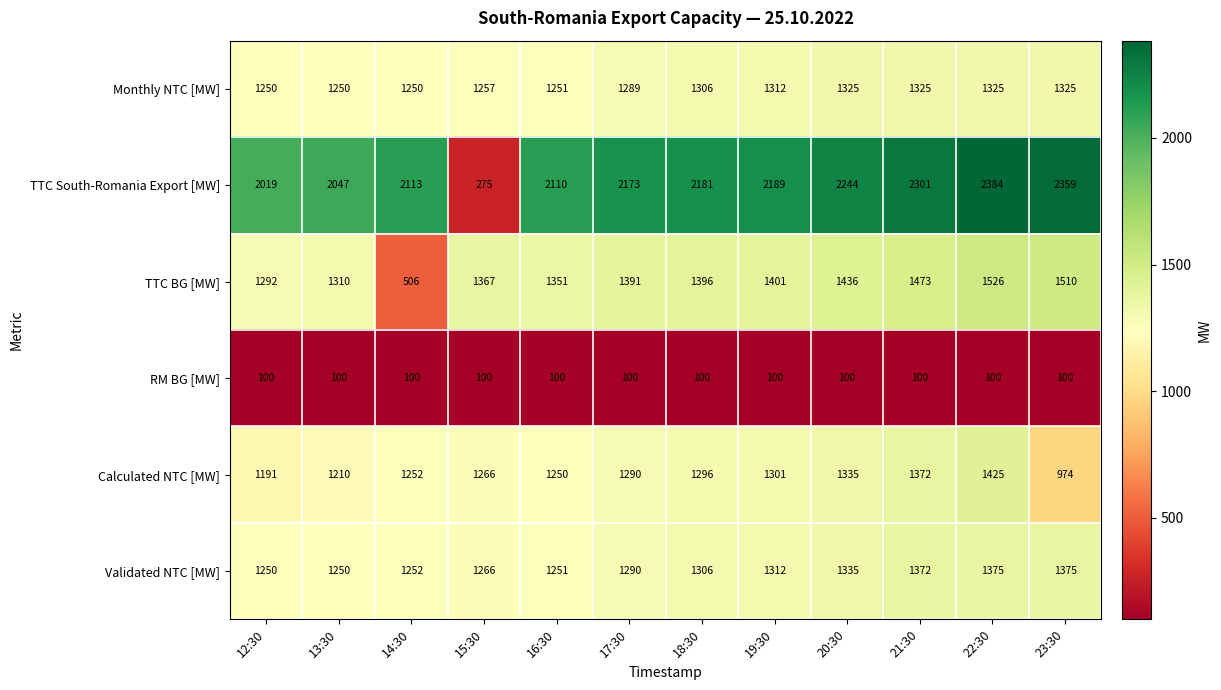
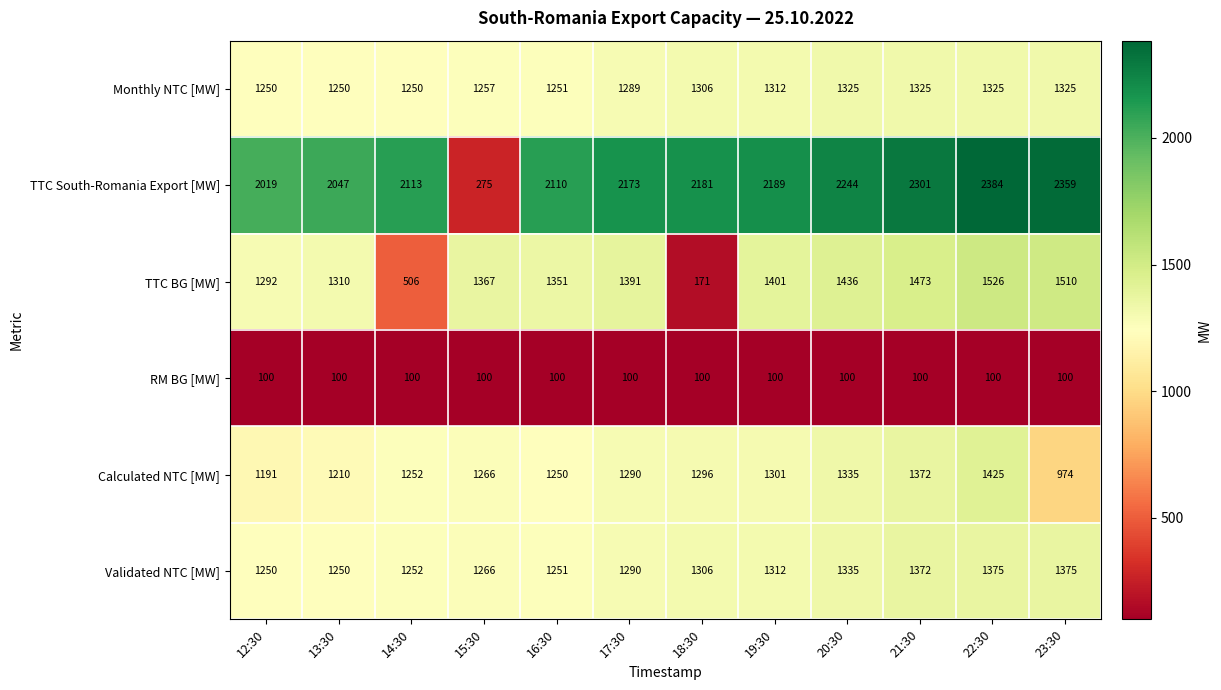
TTC BG [MW], 18:30: 1396 -> 171
